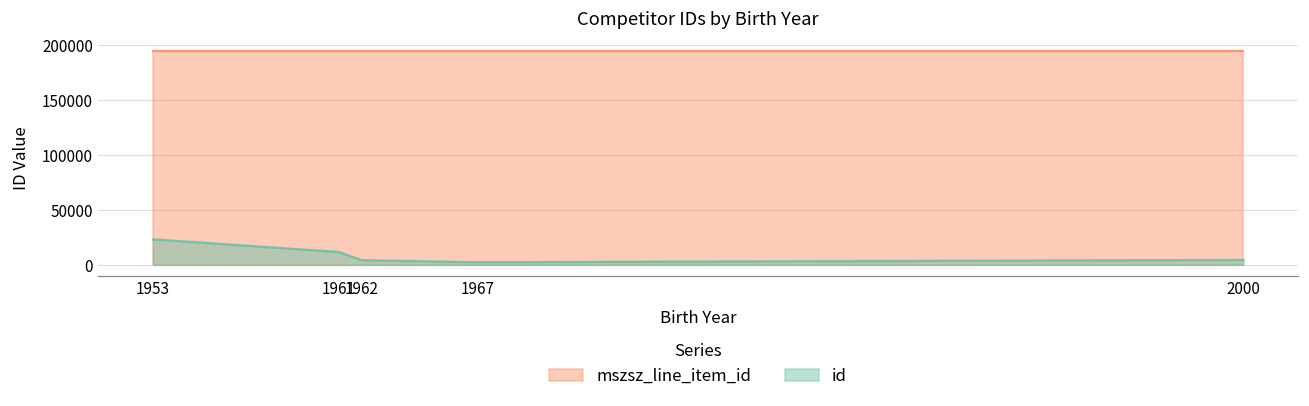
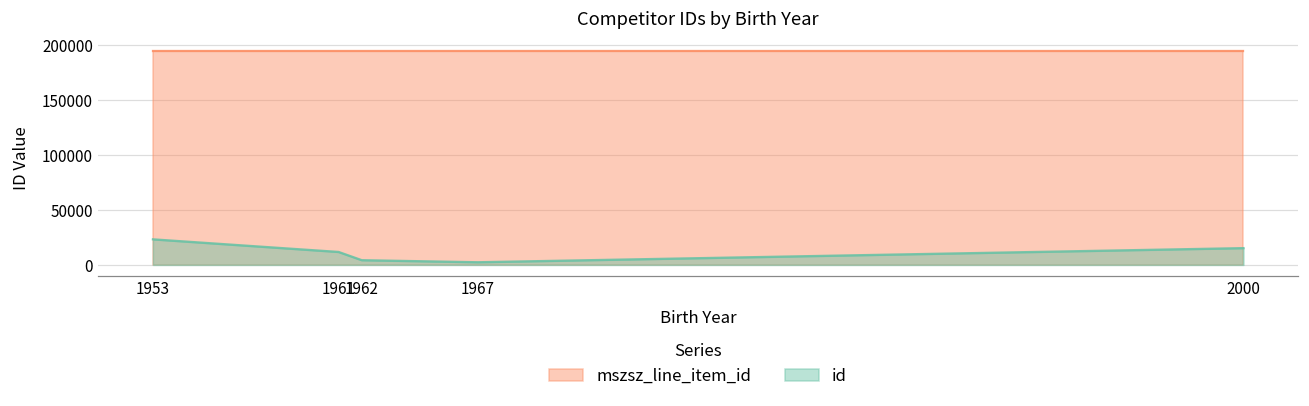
id, 2000: 0 -> 20000
